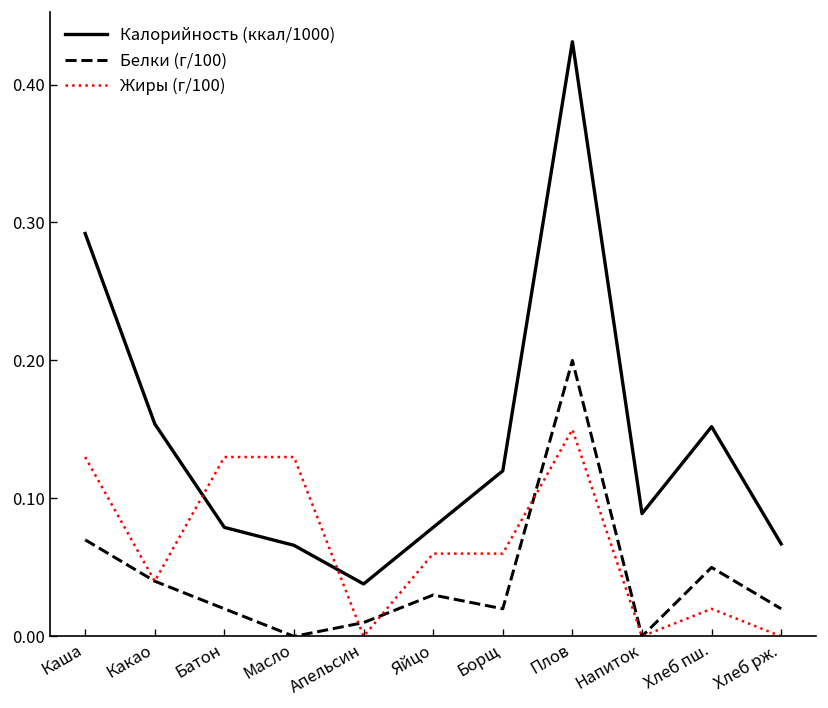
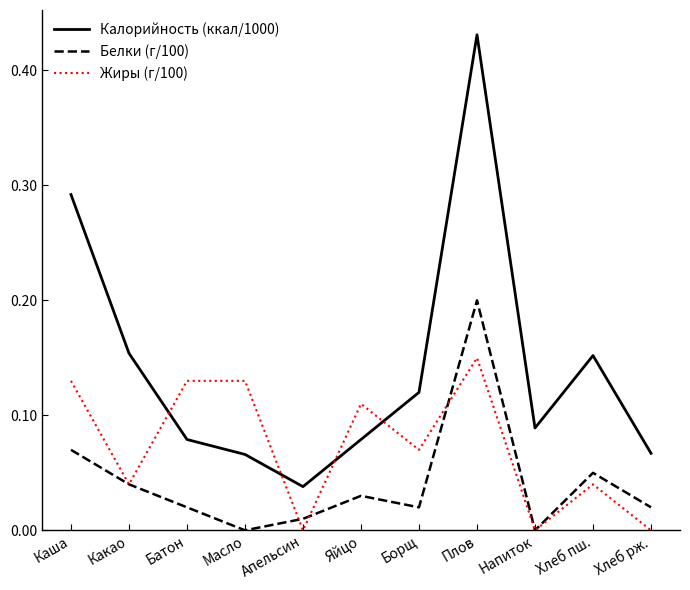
Жиры (г/100), Яйцо: 0.060 -> 0.110
Жиры (г/100), Борщ: 0.060 -> 0.070
Жиры (г/100), Хлеб пш.: 0.020 -> 0.040
